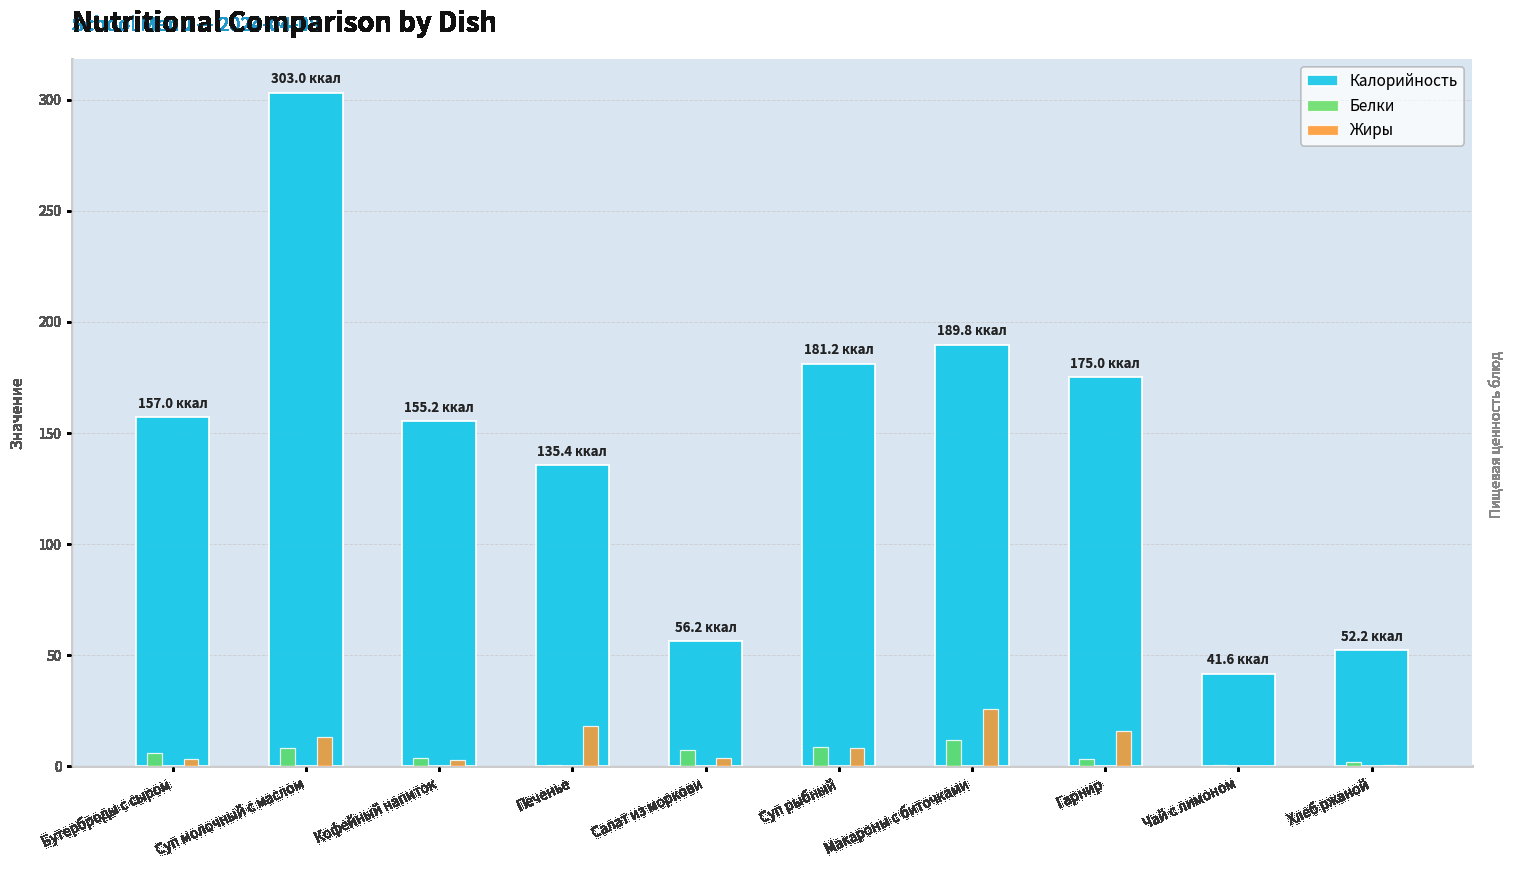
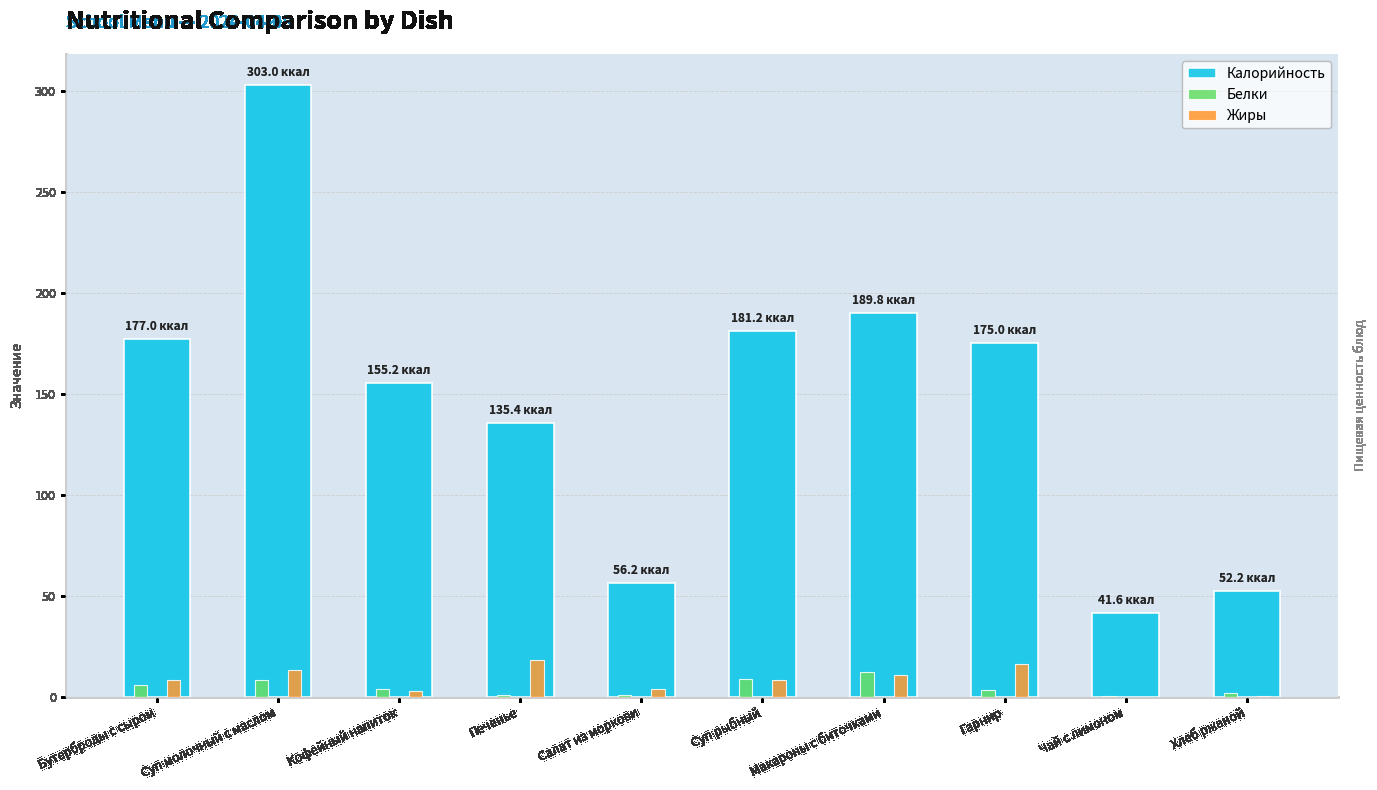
Калорийность, Бутерброды с сыром: 157.0 -> 177.0
Жиры, Бутерброды с сыром: 4 -> 8
Белки, Салат из моркови: 7 -> 1
Жиры, Макароны с биточками: 26 -> 11
